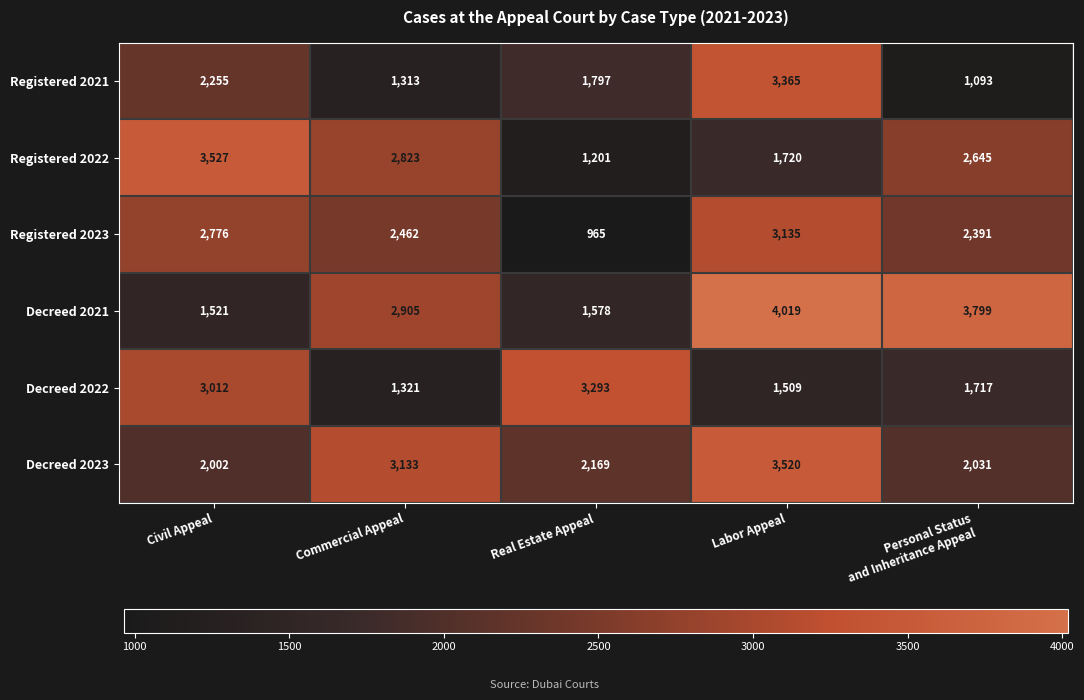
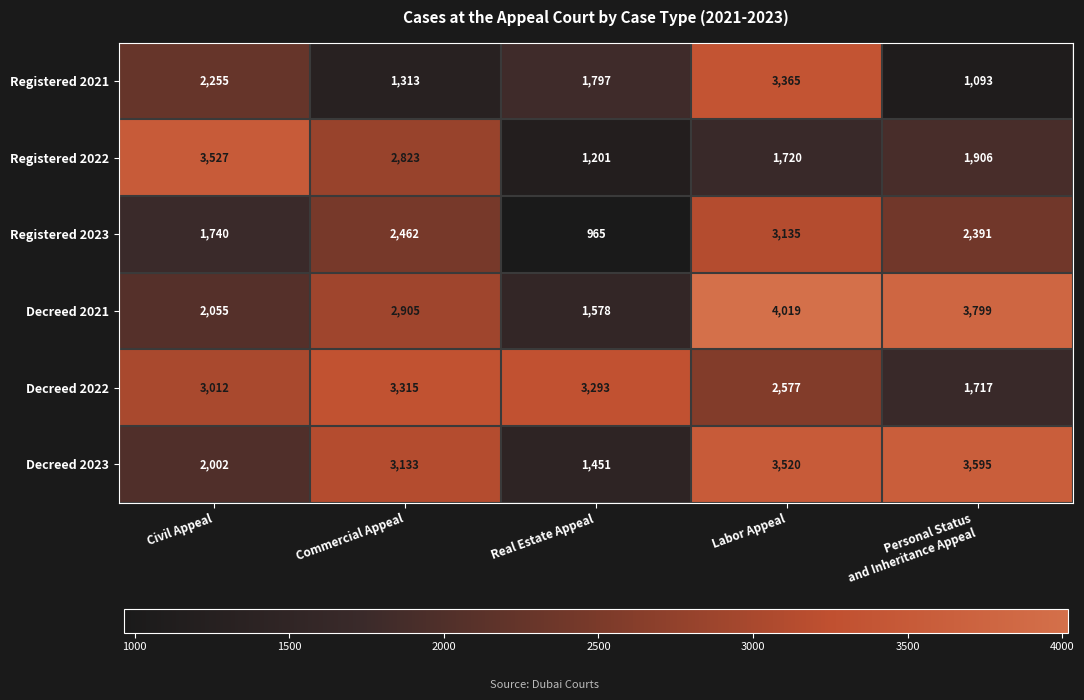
Registered 2022, Personal Status and Inheritance Appeal: 2,645 -> 1,906
Registered 2023, Civil Appeal: 2,776 -> 1,740
Decreed 2021, Civil Appeal: 1,521 -> 2,055
Decreed 2022, Commercial Appeal: 1,321 -> 3,315
Decreed 2022, Labor Appeal: 1,509 -> 2,577
Decreed 2023, Real Estate Appeal: 2,169 -> 1,451
Decreed 2023, Personal Status and Inheritance Appeal: 2,031 -> 3,595
